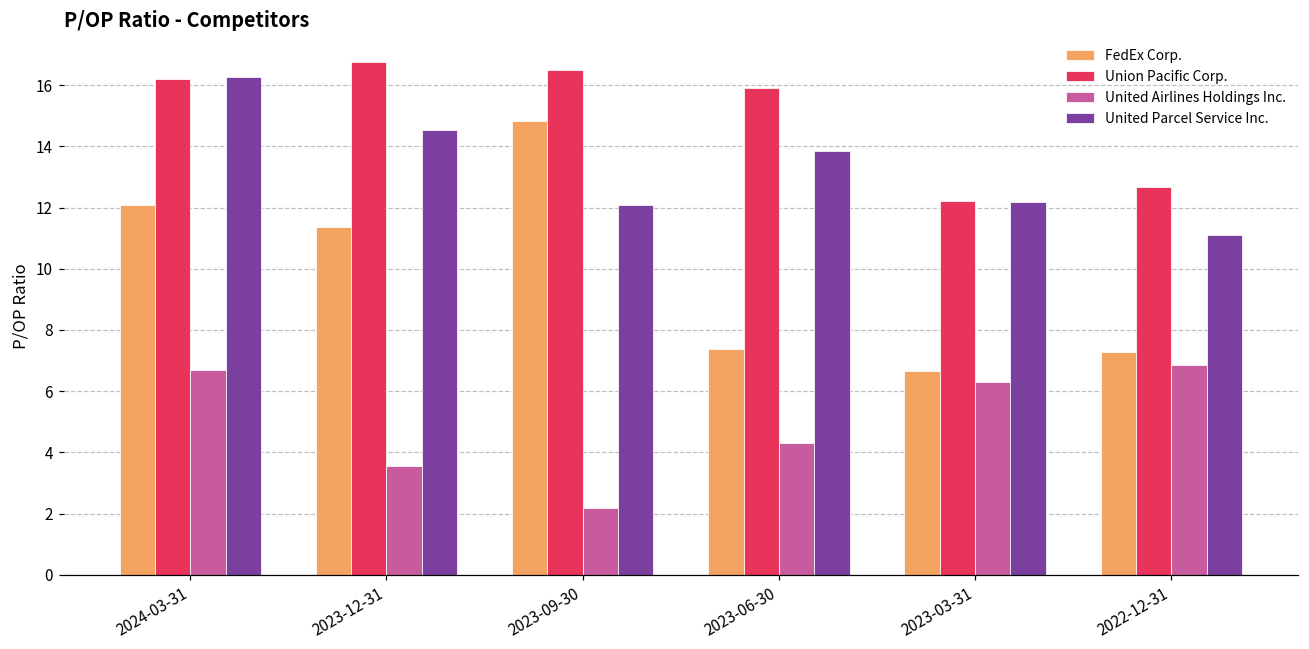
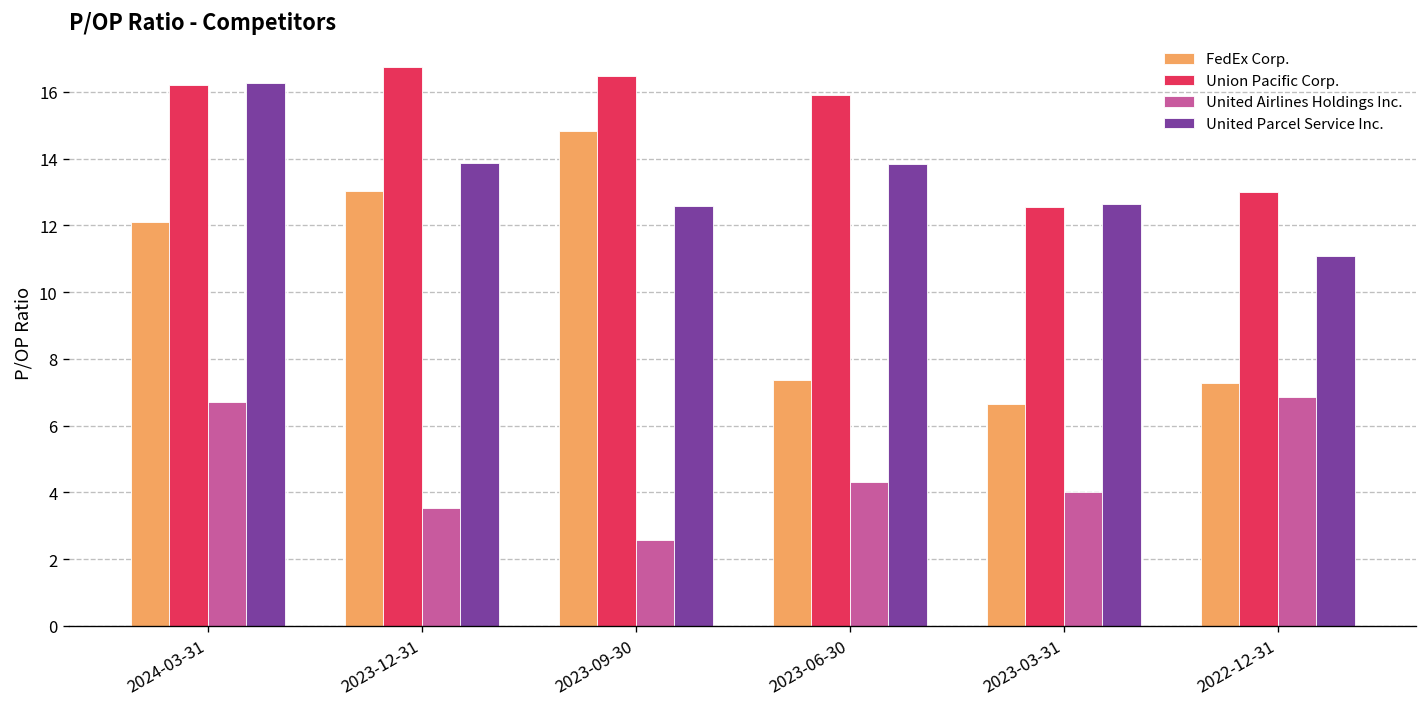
FedEx Corp., 2023-12-31: 11.4 -> 13.0
United Parcel Service Inc., 2023-12-31: 14.5 -> 13.9
United Airlines Holdings Inc., 2023-09-30: 2.2 -> 2.6
United Parcel Service Inc., 2023-09-30: 12.1 -> 12.6
Union Pacific Corp., 2023-03-31: 12.2 -> 12.6
United Airlines Holdings Inc., 2023-03-31: 6.3 -> 4.0
United Parcel Service Inc., 2023-03-31: 12.2 -> 12.6
Union Pacific Corp., 2022-12-31: 12.7 -> 13.0
